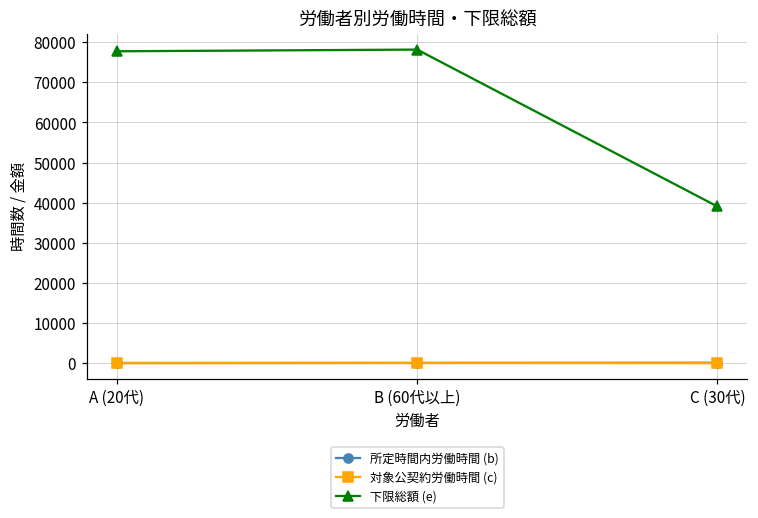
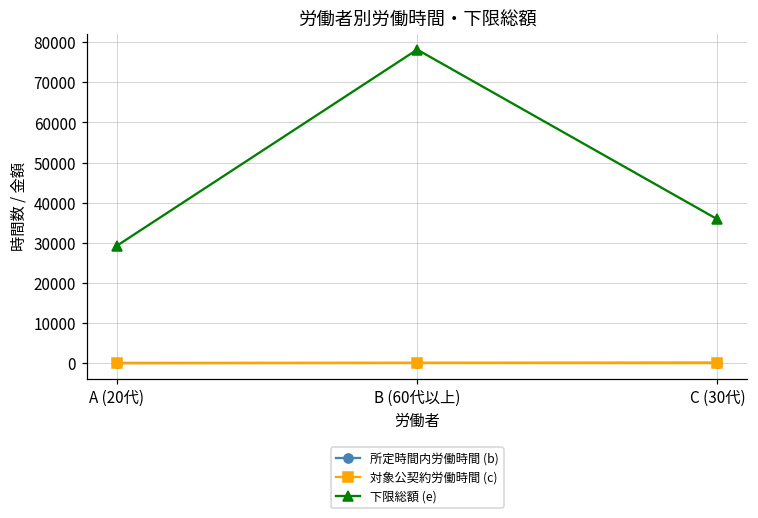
下限総額 (e), A (20代): 78000 -> 29000
下限総額 (e), C (30代): 39000 -> 36000
